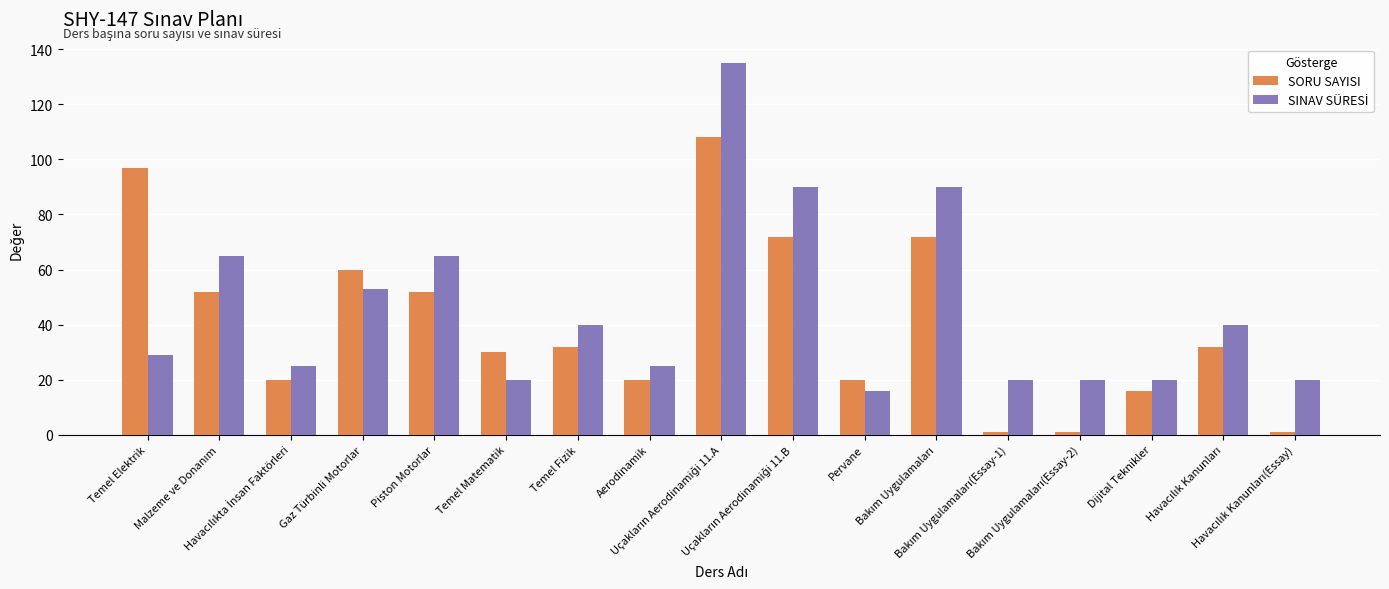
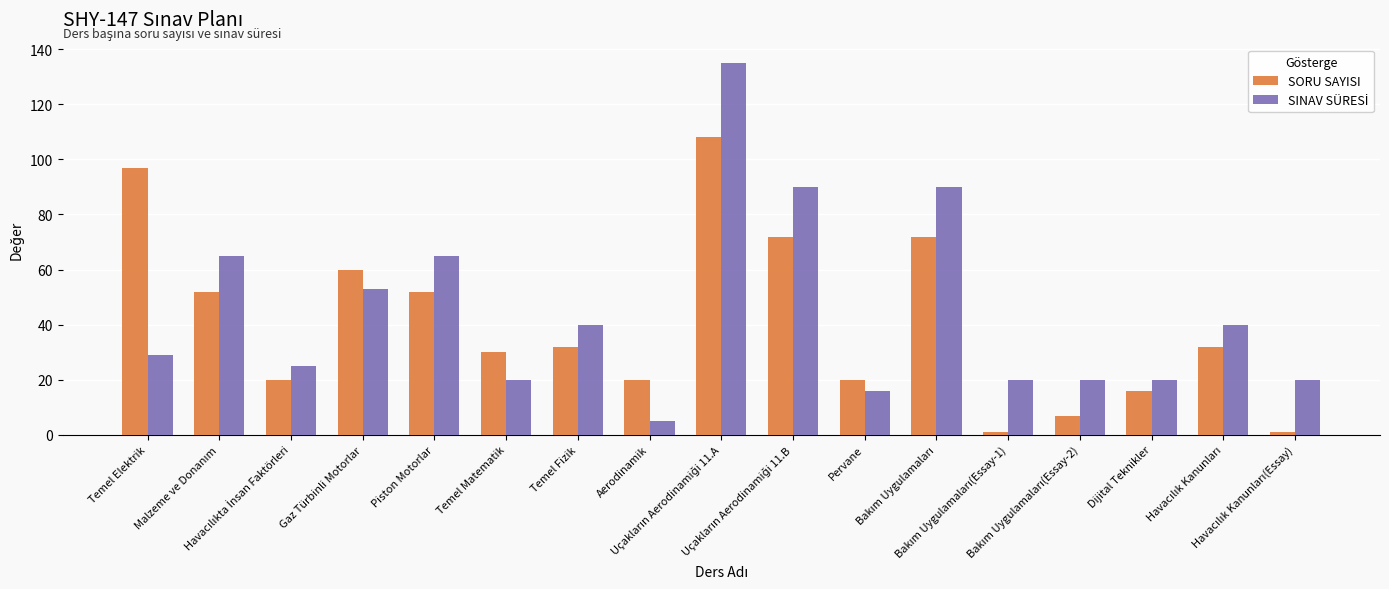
SINAV SÜRESİ, Aerodinamik: 25 -> 5
SORU SAYISI, Bakım Uygulamaları(Essay-2): 1 -> 7
